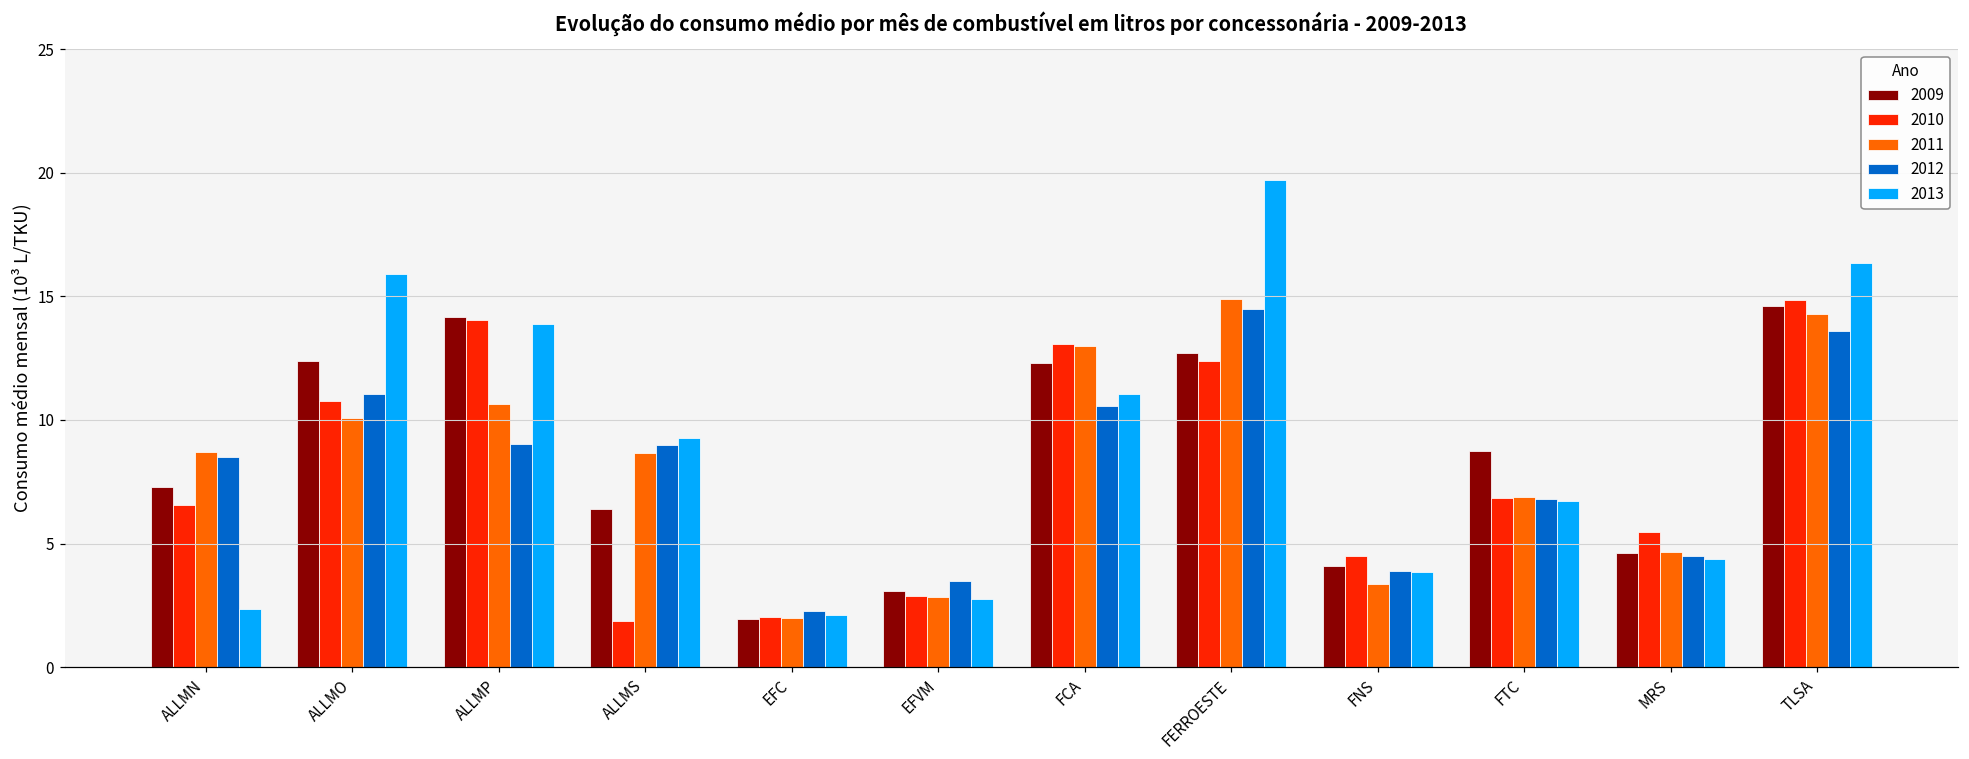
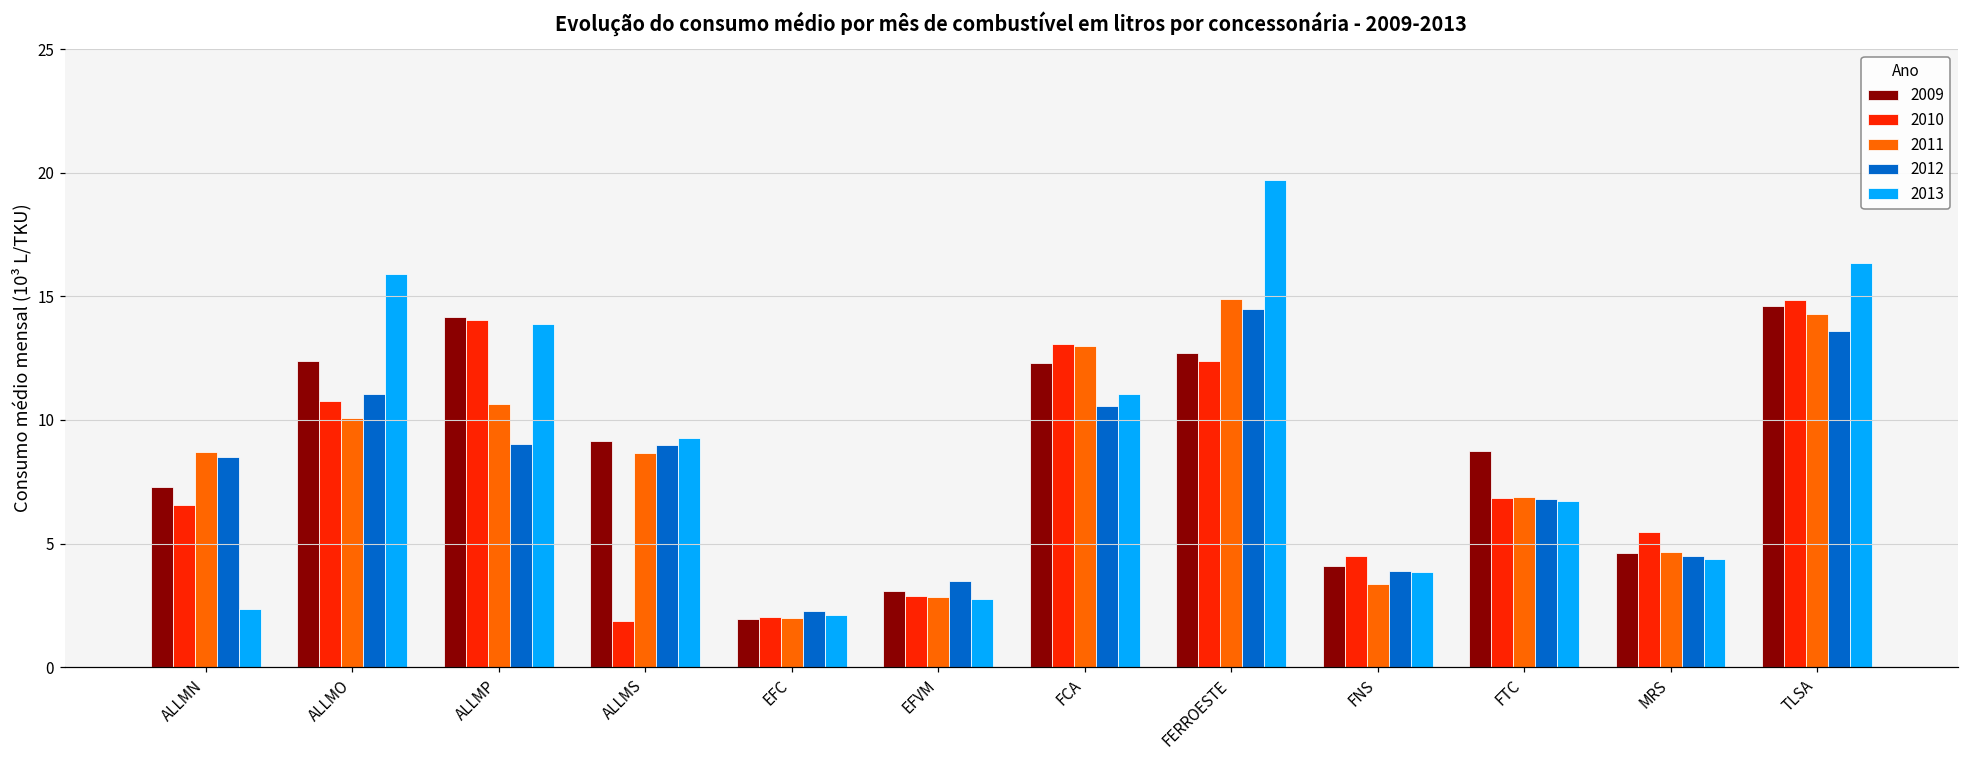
2009, ALLMS: 6.4 -> 9.1
